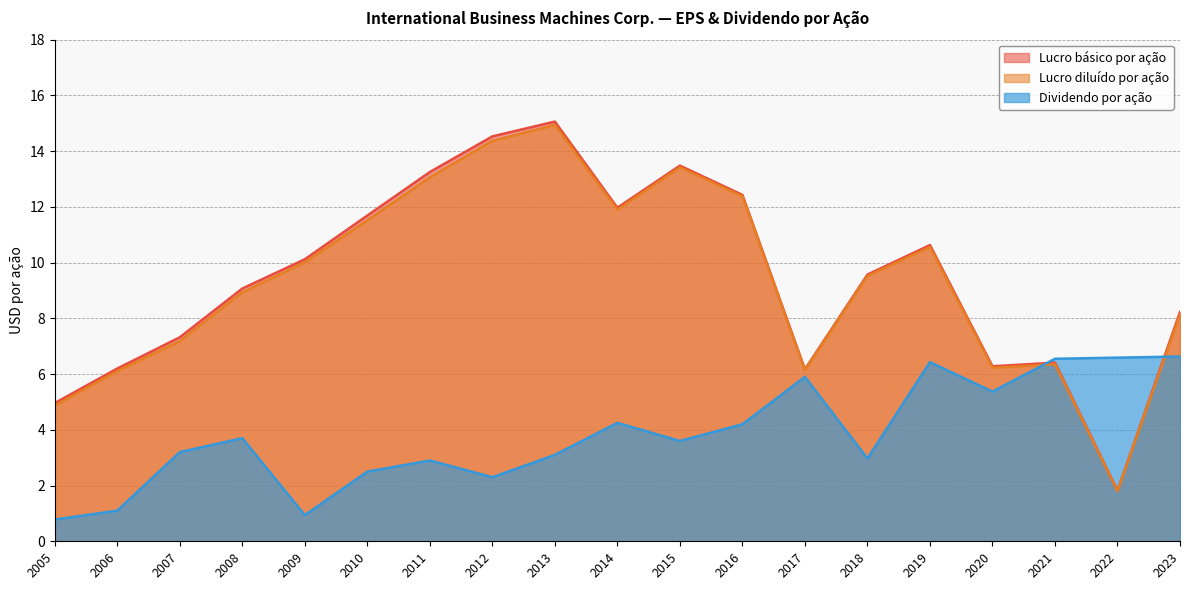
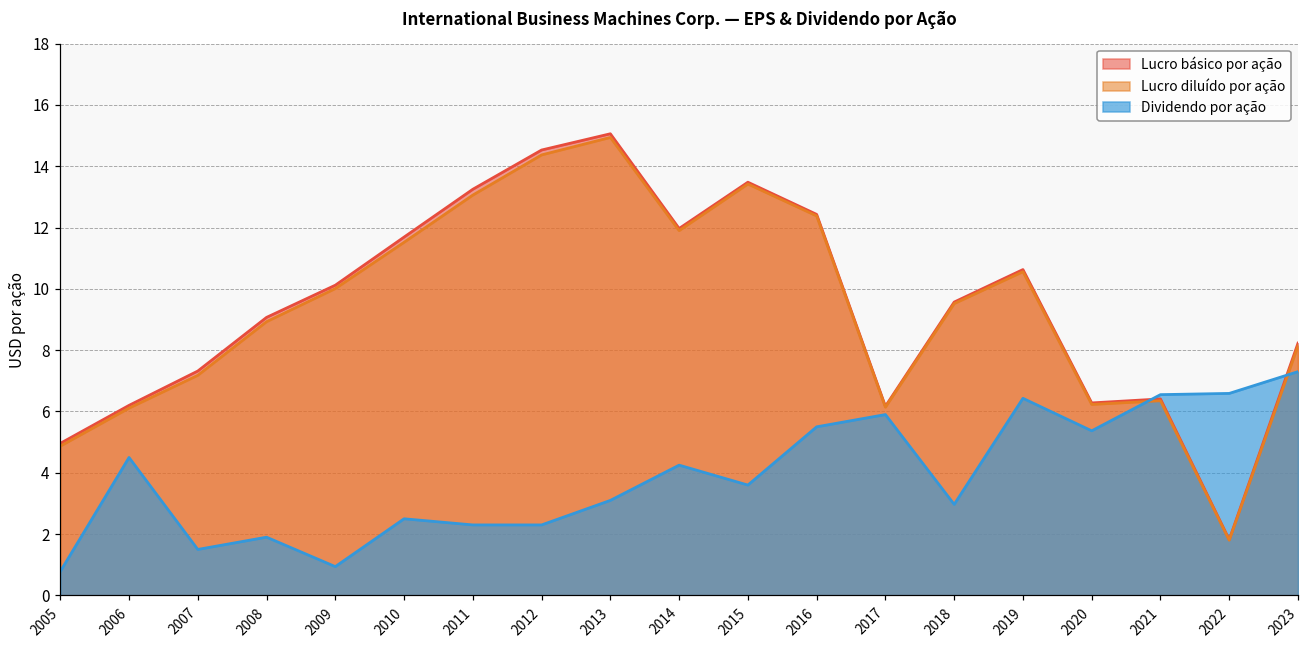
Dividendo por ação, 2006: 1.1 -> 4.5
Dividendo por ação, 2007: 3.2 -> 1.5
Dividendo por ação, 2008: 3.7 -> 1.9
Dividendo por ação, 2011: 2.9 -> 2.3
Dividendo por ação, 2016: 4.2 -> 5.5
Dividendo por ação, 2023: 6.6 -> 7.3
